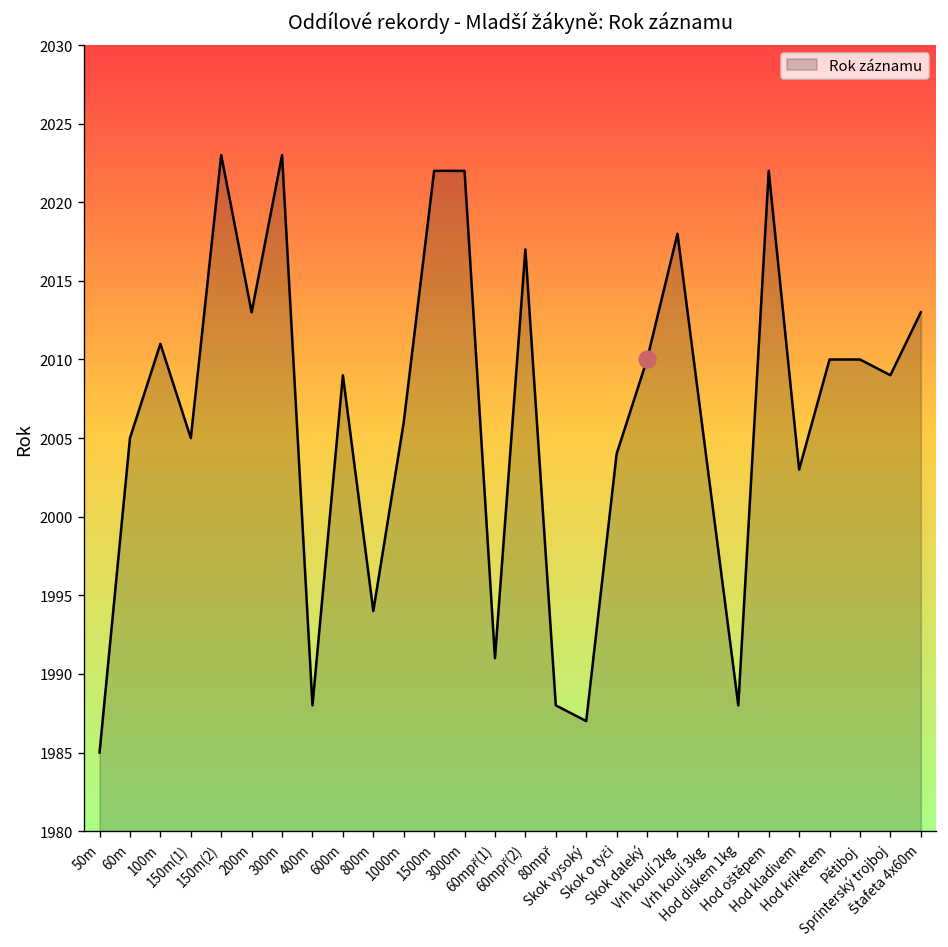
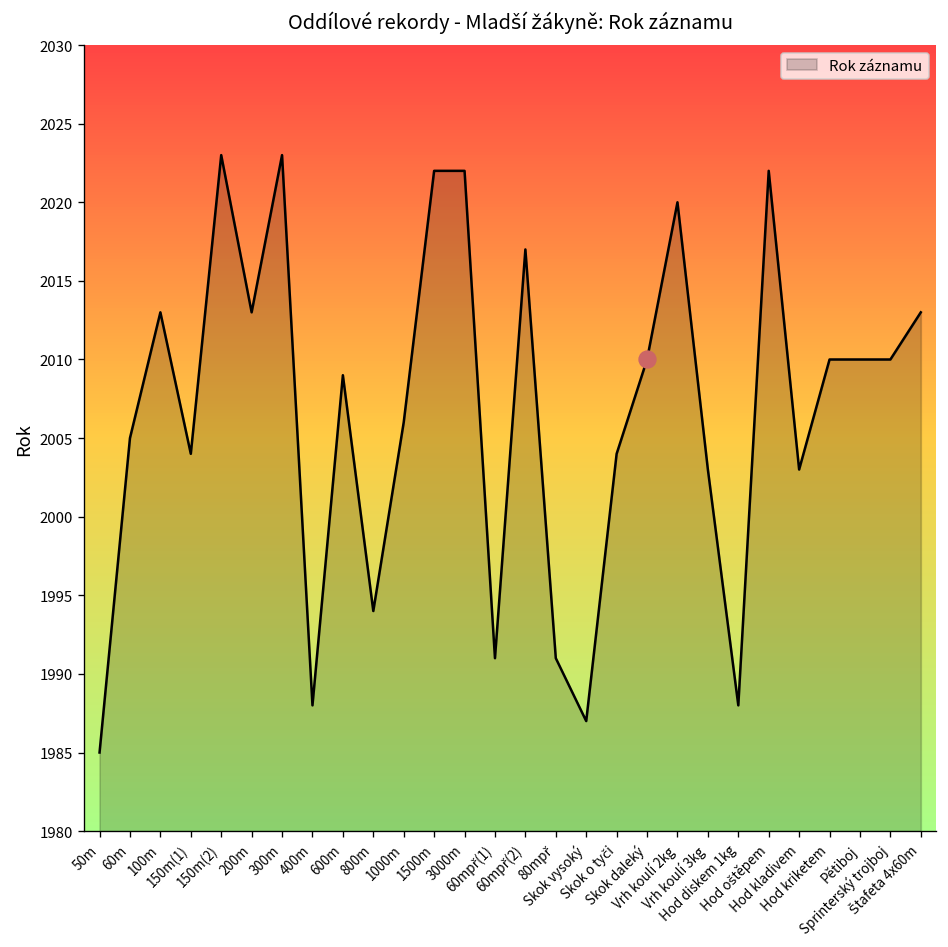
Rok záznamu, 100m: 2011 -> 2013
Rok záznamu, 150m(1): 2005 -> 2004
Rok záznamu, 80mpř: 1988 -> 1991
Rok záznamu, Vrh koulí 2kg: 2018 -> 2020
Rok záznamu, Sprinterský trojboj: 2009 -> 2010
